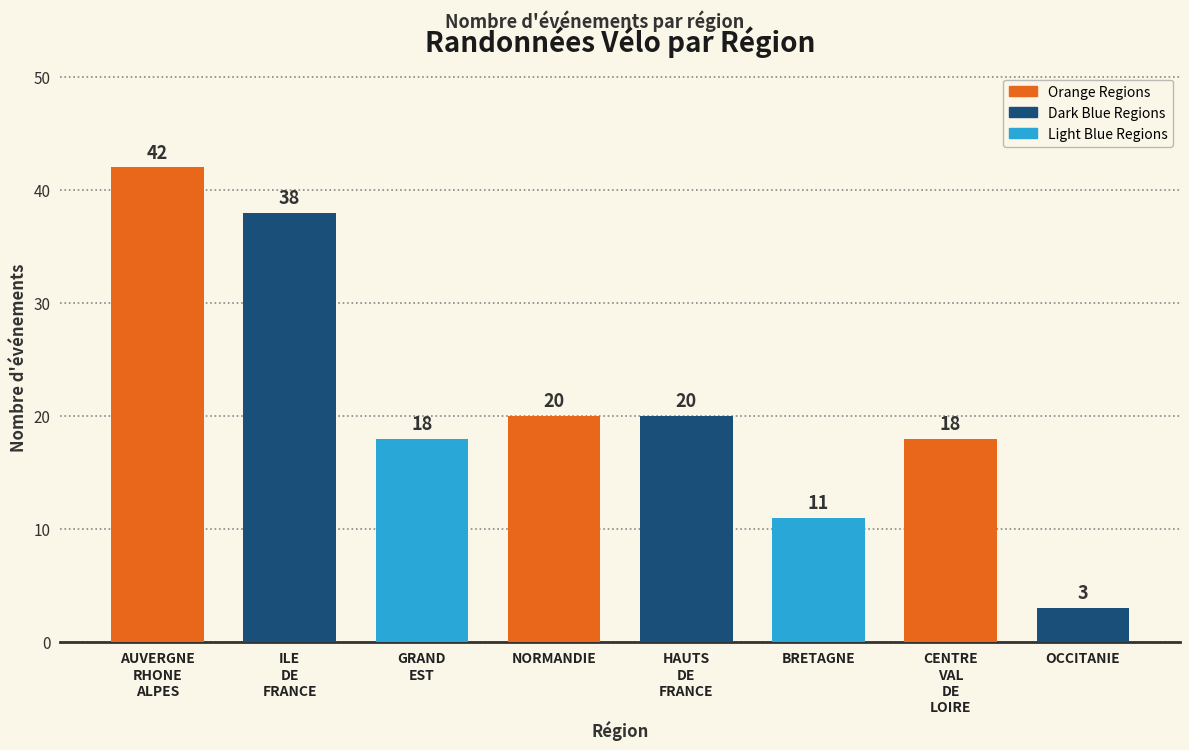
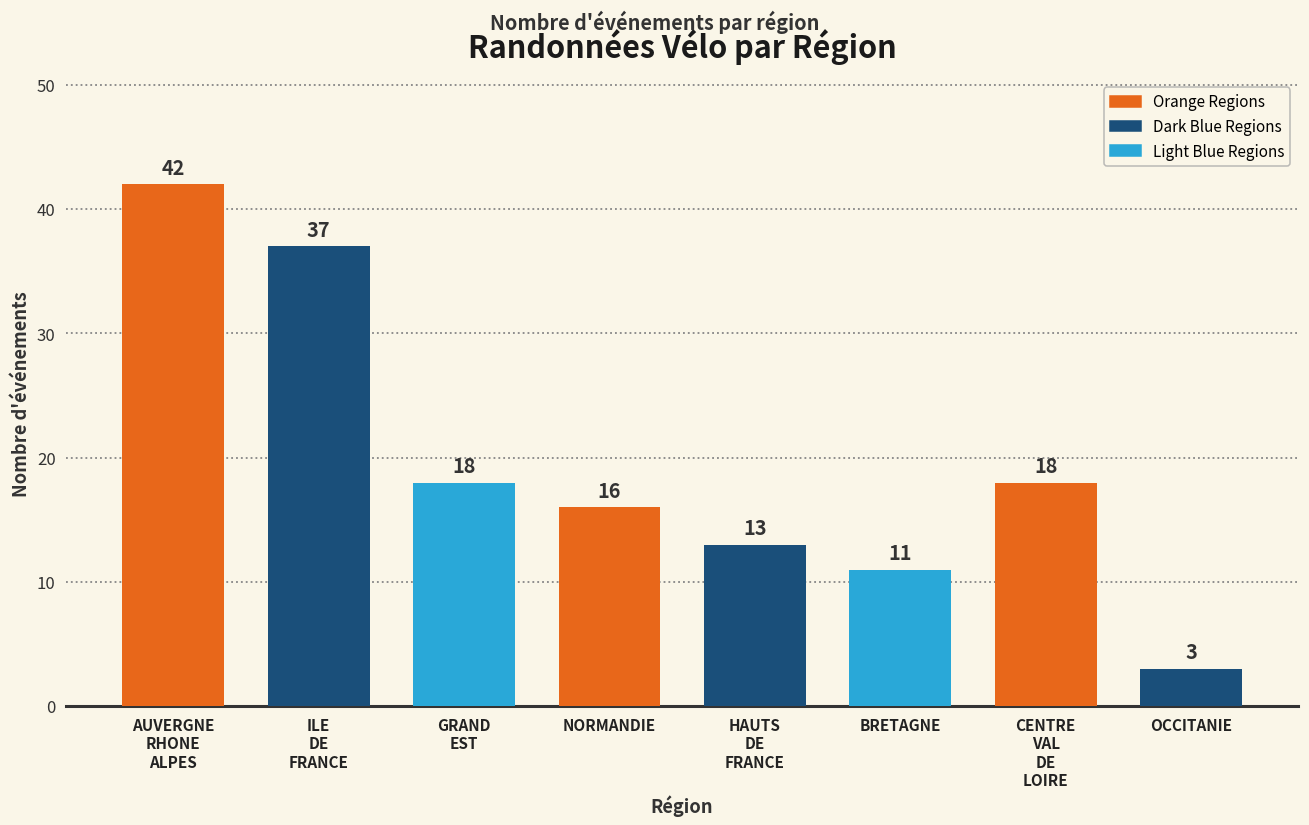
ILE DE FRANCE: 38 -> 37
NORMANDIE: 20 -> 16
HAUTS DE FRANCE: 20 -> 13
